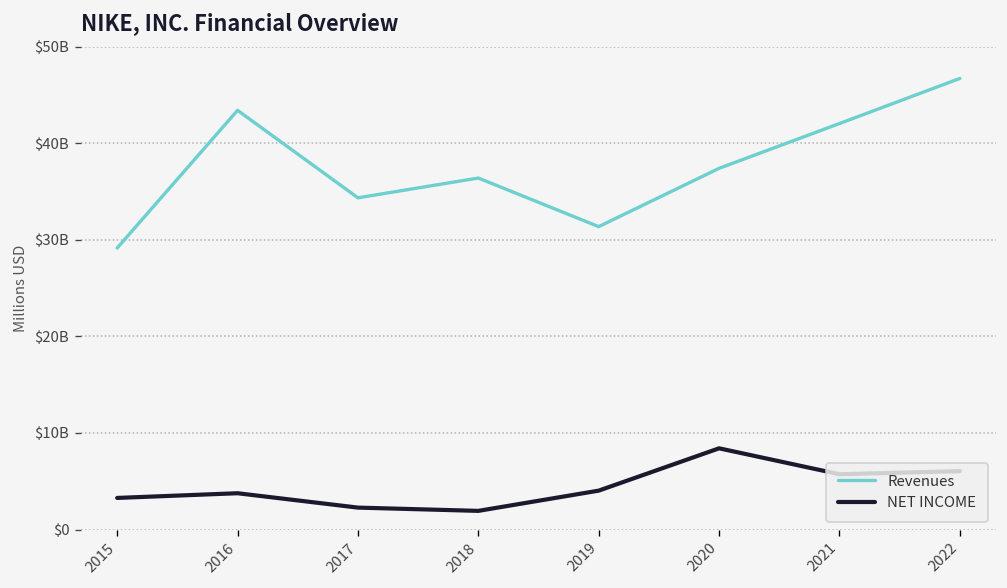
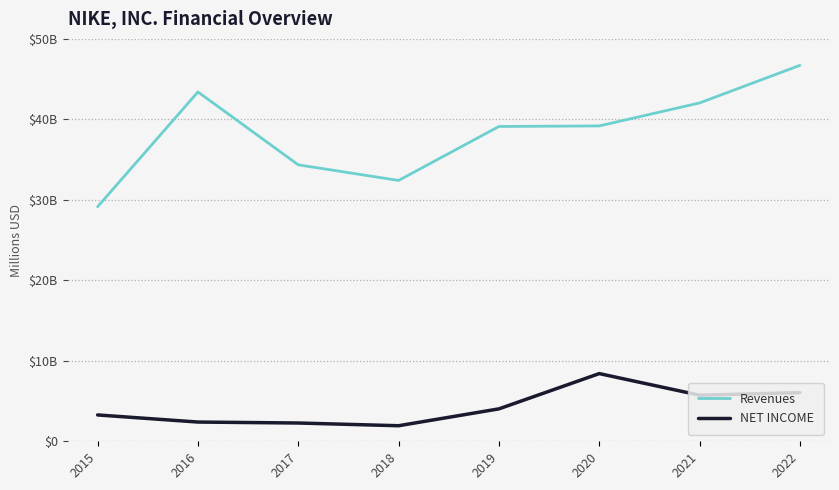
NET INCOME, 2016: $4000000000 -> $2000000000
Revenues, 2018: $36000000000 -> $32000000000
Revenues, 2019: $31000000000 -> $39000000000
Revenues, 2020: $37000000000 -> $39000000000
